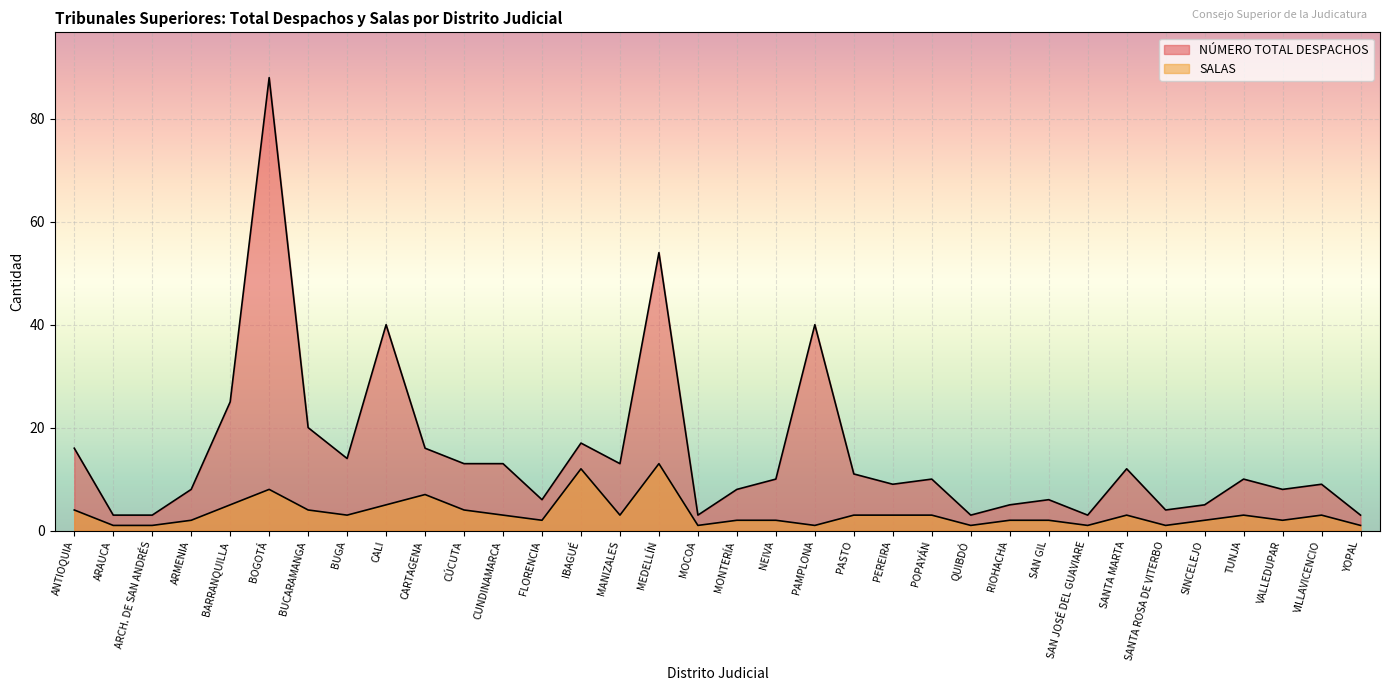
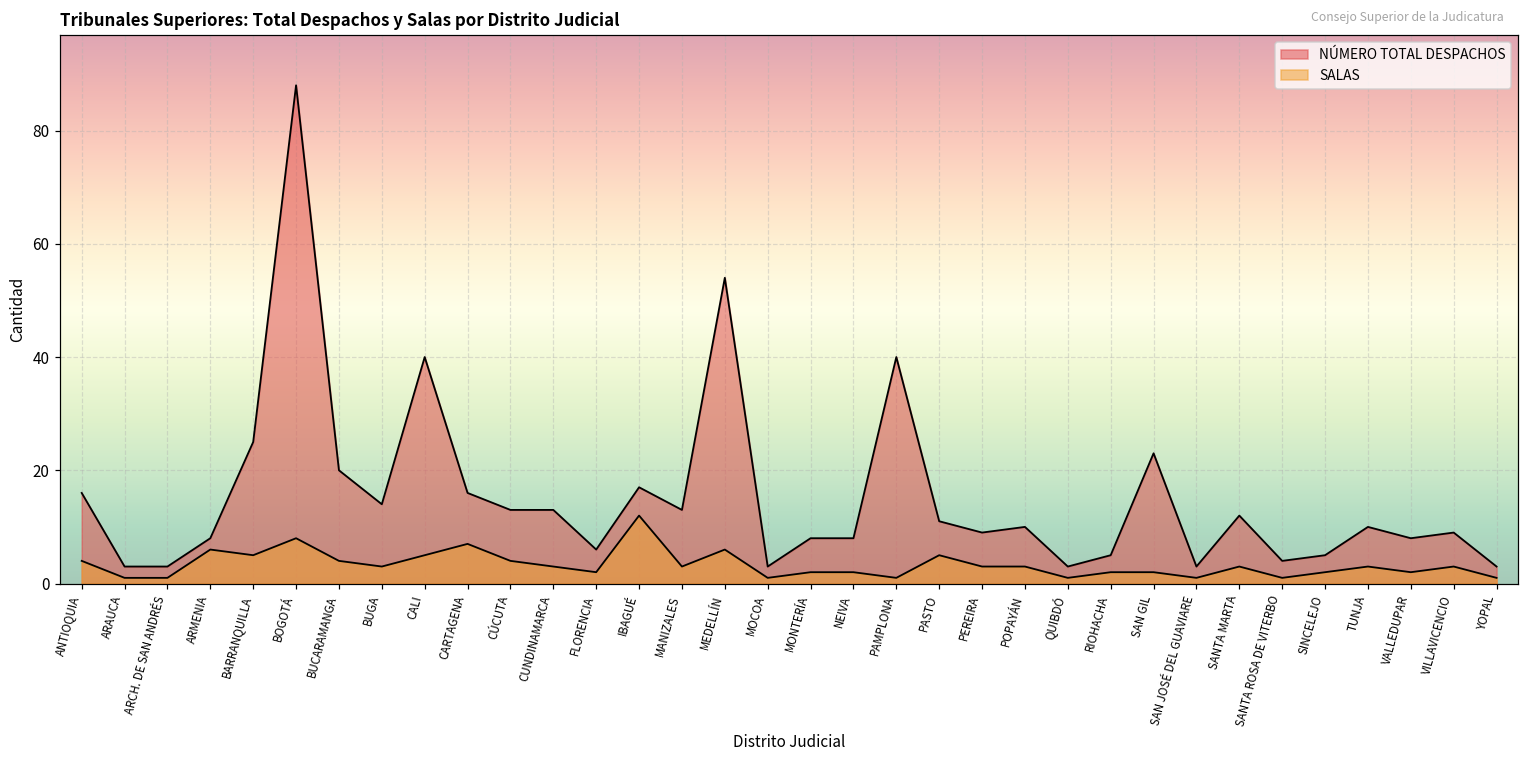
SALAS, ARMENIA: 2 -> 6
SALAS, MEDELLÍN: 13 -> 6
NÚMERO TOTAL DESPACHOS, NEIVA: 10 -> 8
SALAS, PASTO: 3 -> 5
NÚMERO TOTAL DESPACHOS, SAN GIL: 6 -> 23
